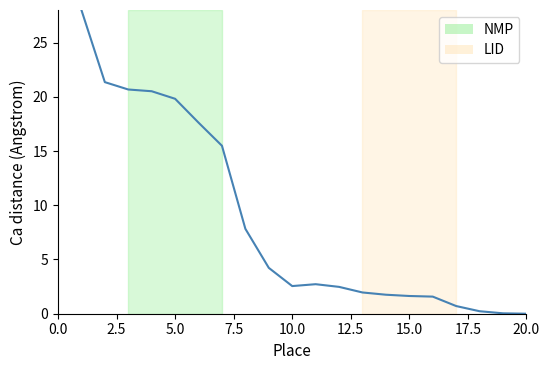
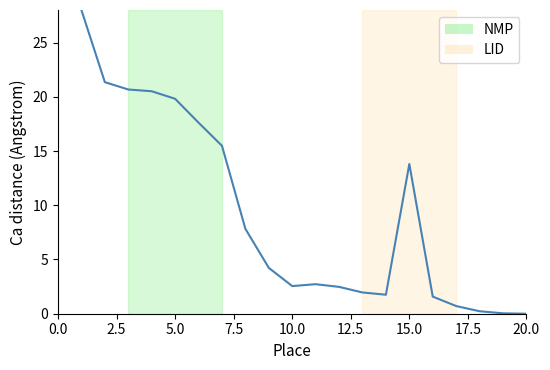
15.0: 1.6 -> 13.8
